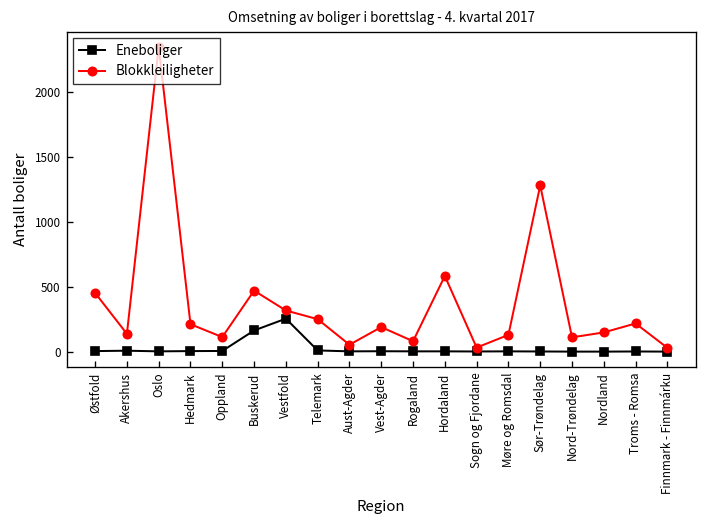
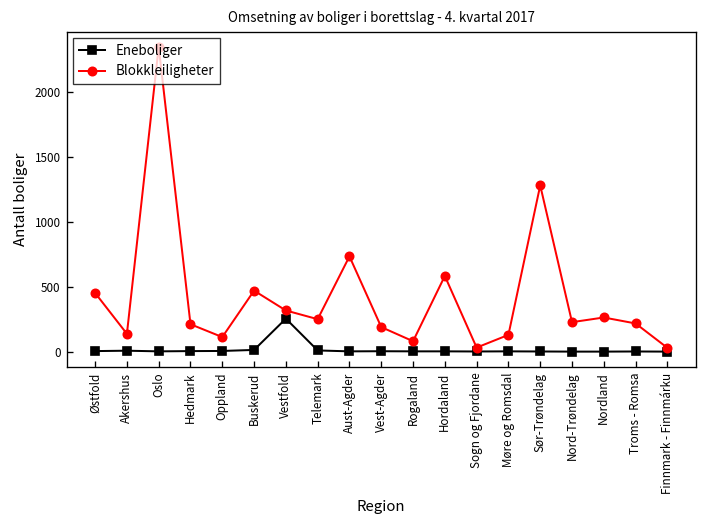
Eneboliger, Buskerud: 160 -> 10
Blokkleiligheter, Aust-Agder: 50 -> 730
Blokkleiligheter, Nord-Trøndelag: 110 -> 230
Blokkleiligheter, Nordland: 150 -> 260
